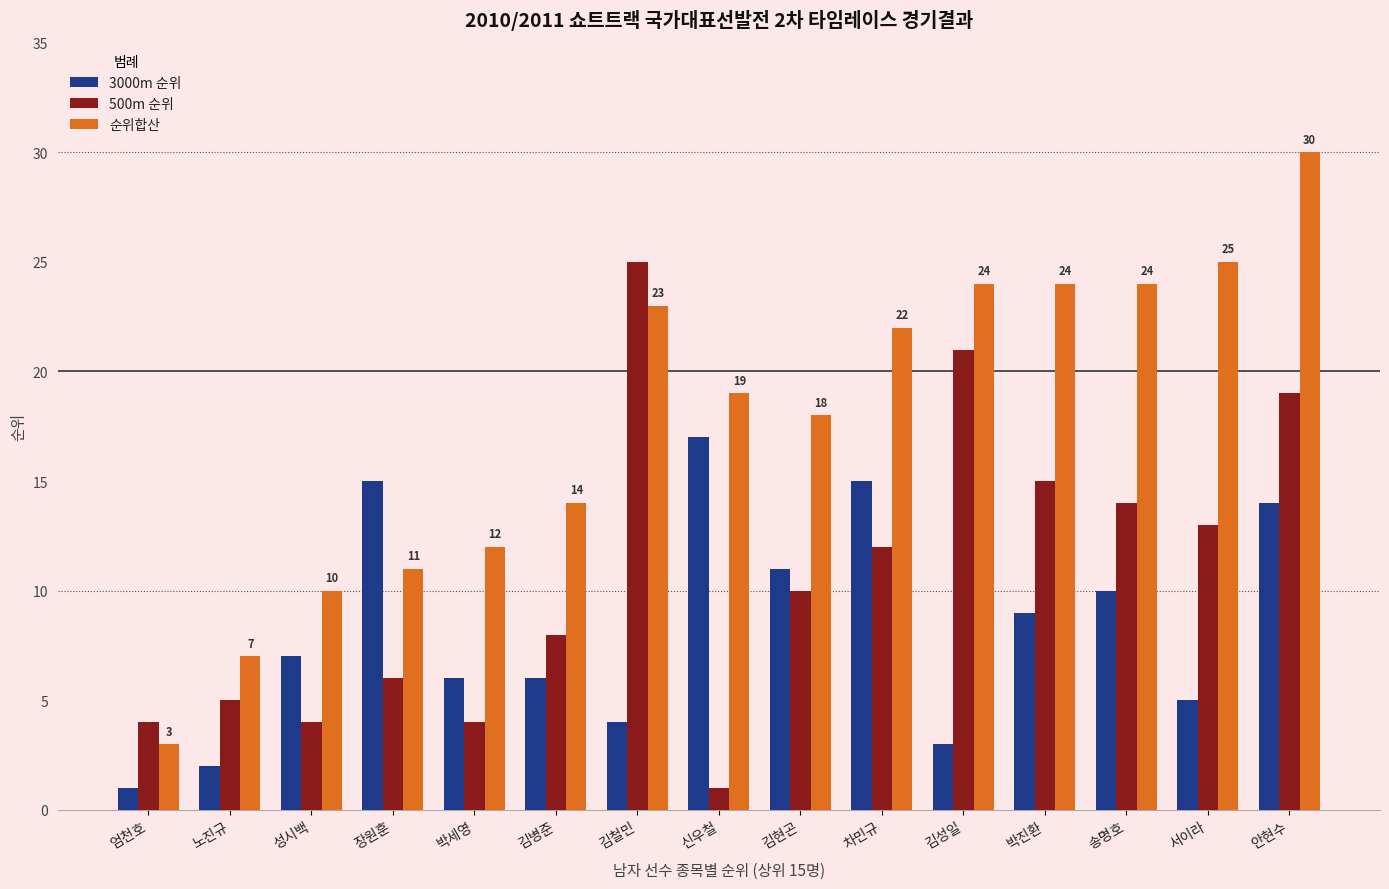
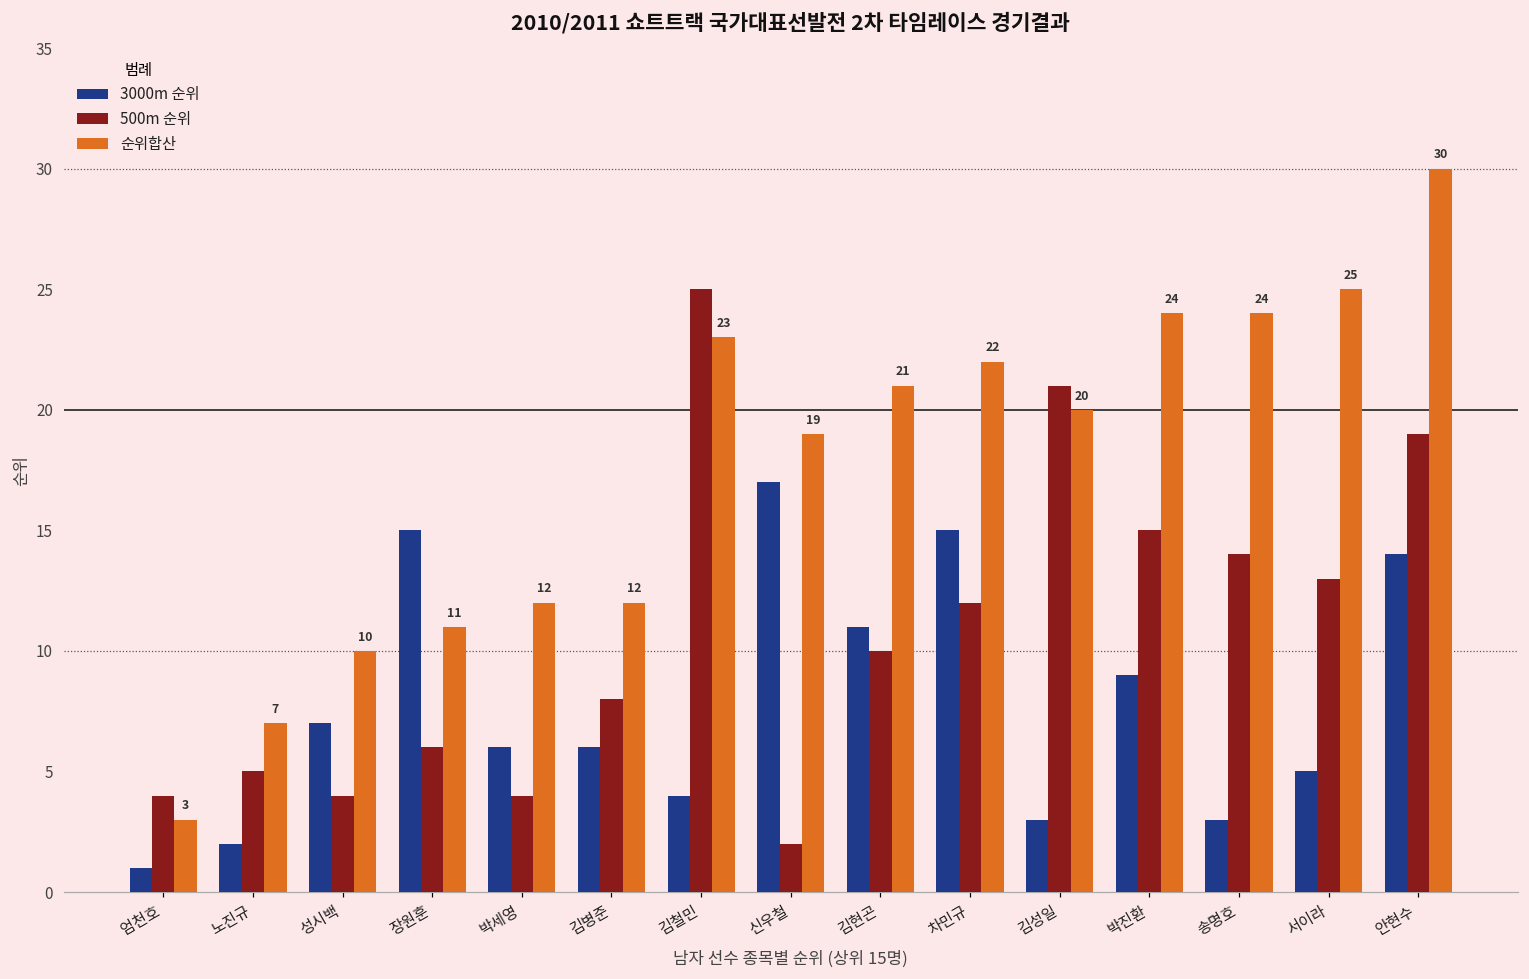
순위합산, 김병준: 14 -> 12
500m 순위, 신우철: 1 -> 2
순위합산, 김현곤: 18 -> 21
순위합산, 김성일: 24 -> 20
3000m 순위, 송명호: 10 -> 3
